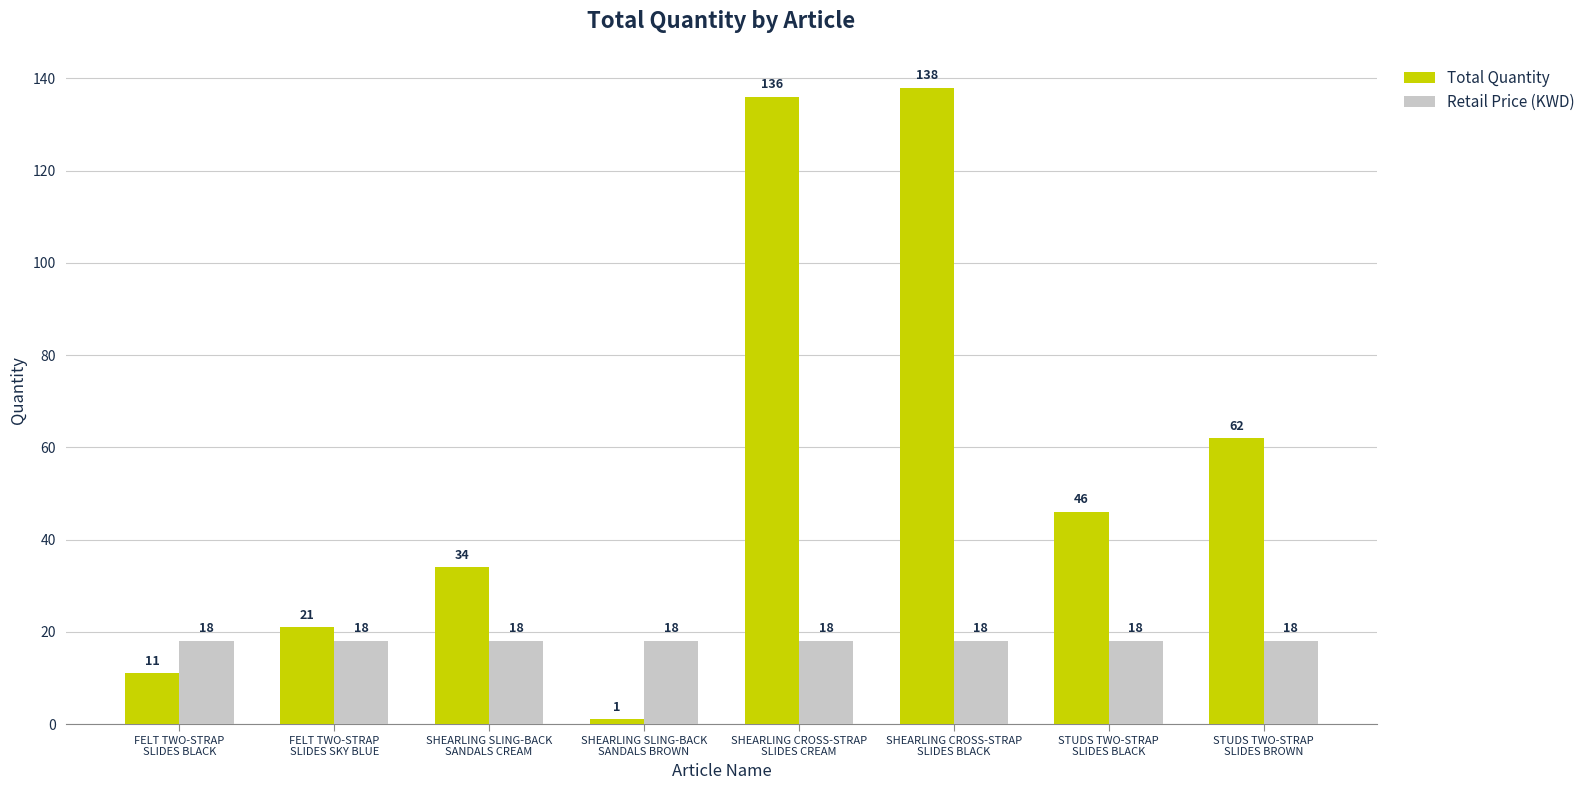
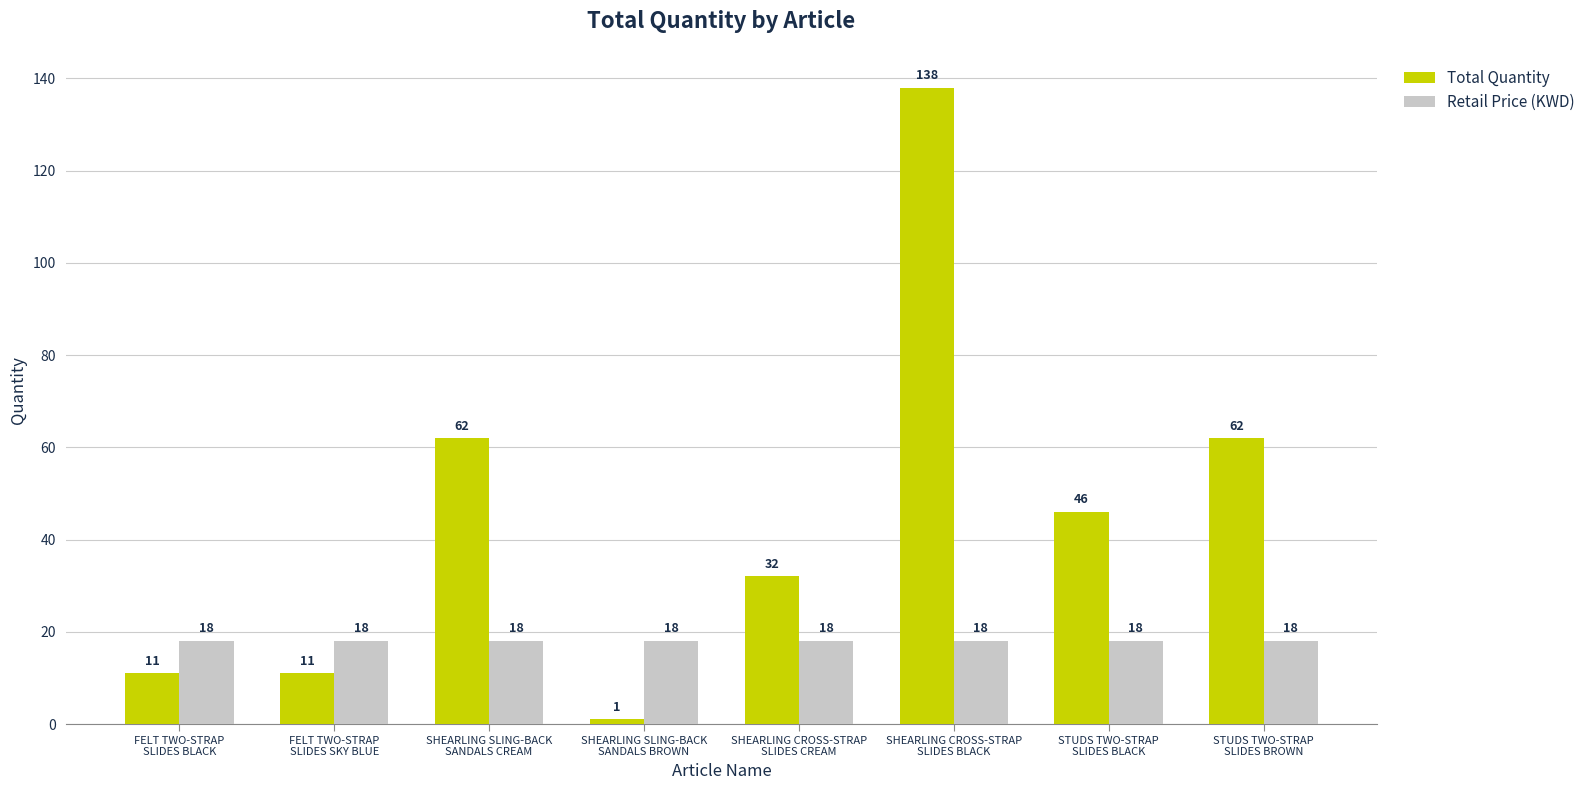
Total Quantity, FELT TWO-STRAP SLIDES SKY BLUE: 21 -> 11
Total Quantity, SHEARLING SLING-BACK SANDALS CREAM: 34 -> 62
Total Quantity, SHEARLING CROSS-STRAP SLIDES CREAM: 136 -> 32
